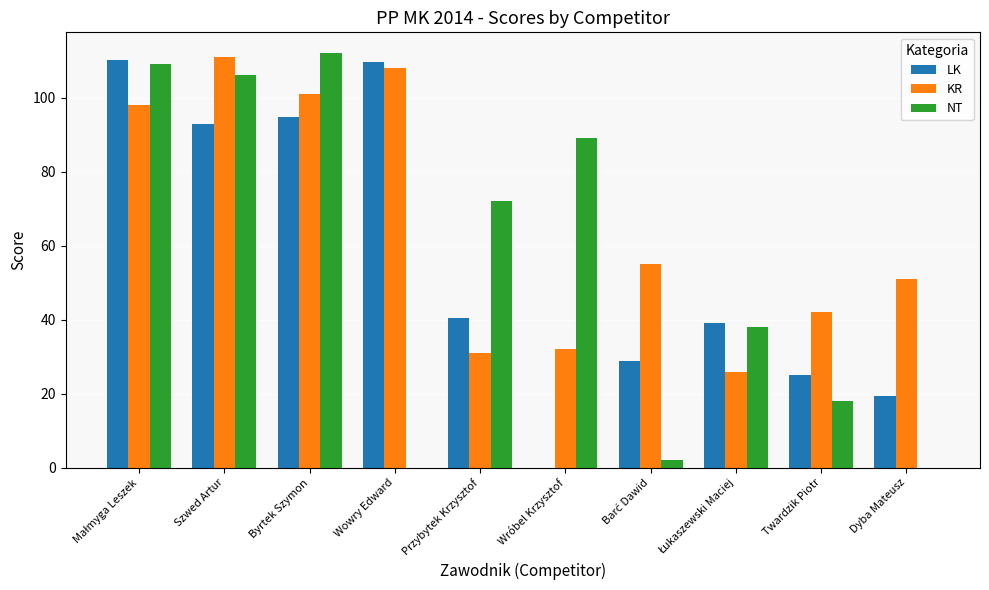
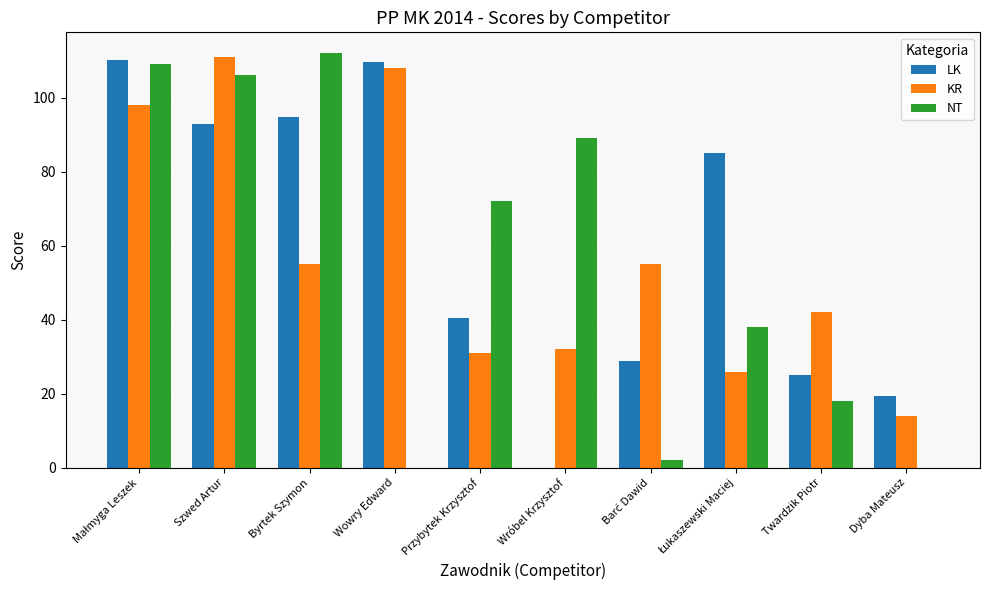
KR, Byrtek Szymon: 101 -> 55
LK, Łukaszewski Maciej: 39 -> 85
KR, Dyba Mateusz: 51 -> 14
